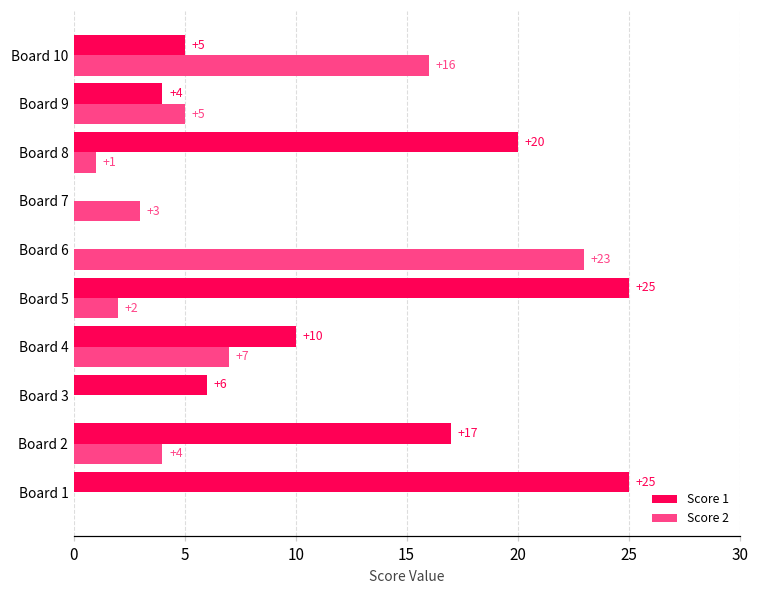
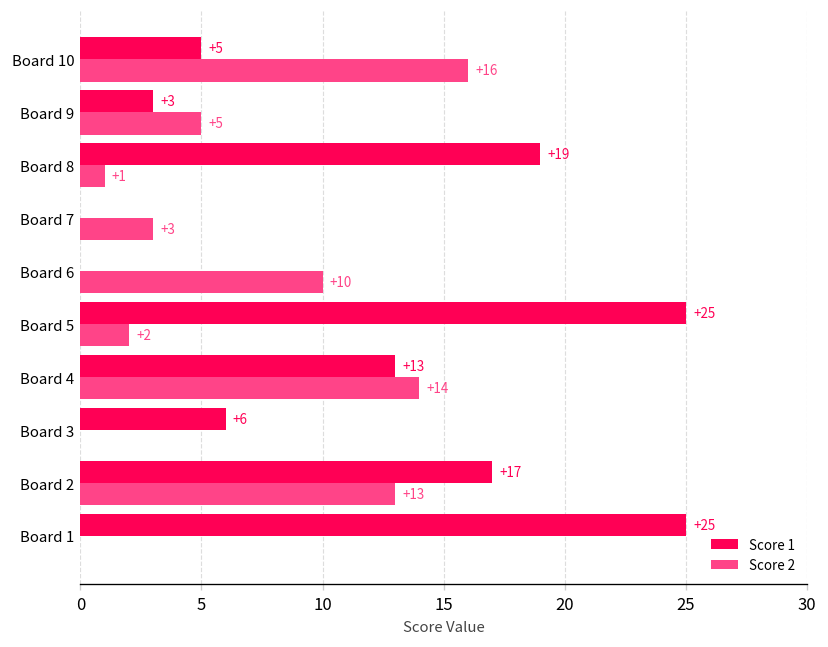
Score 1, Board 9: +4 -> +3
Score 1, Board 8: +20 -> +19
Score 2, Board 6: +23 -> +10
Score 1, Board 4: +10 -> +13
Score 2, Board 4: +7 -> +14
Score 2, Board 2: +4 -> +13
